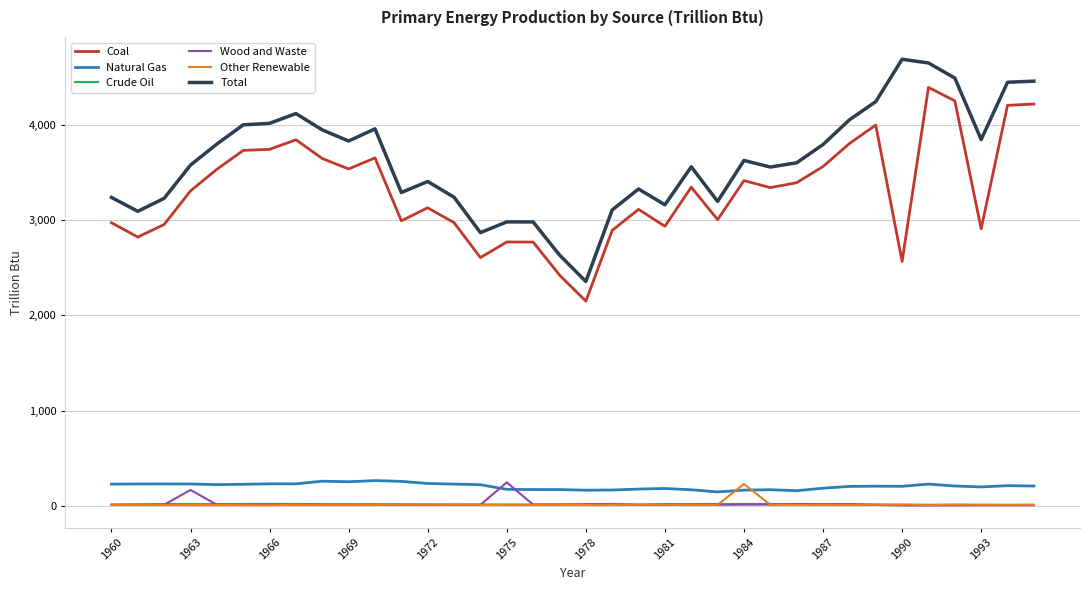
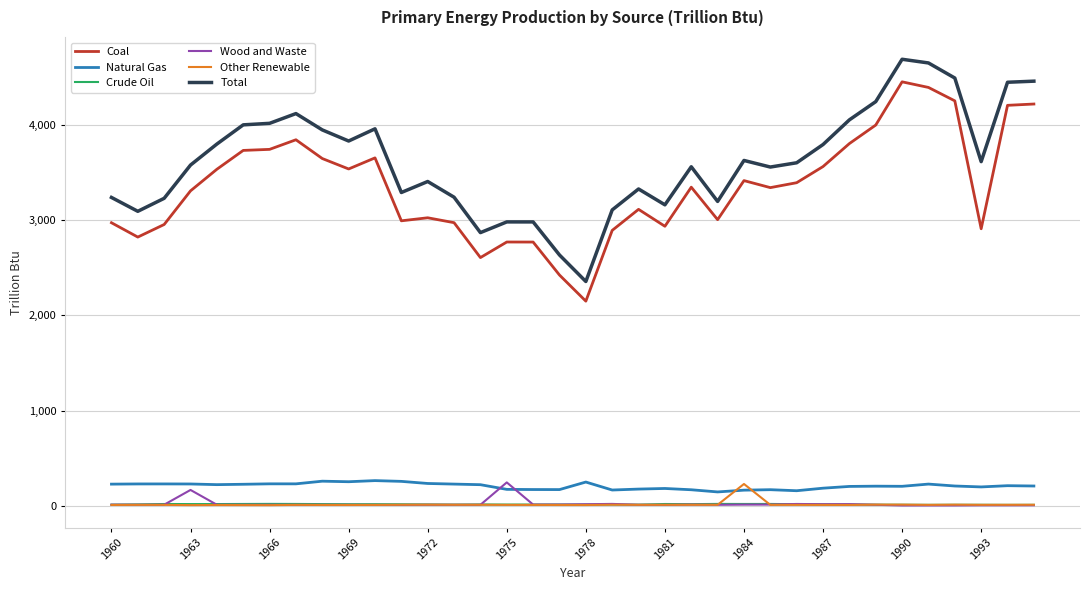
Coal, 1972: 3,100 -> 3,000
Natural Gas, 1978: 200 -> 300
Coal, 1990: 2,600 -> 4,500
Total, 1993: 3,800 -> 3,600
